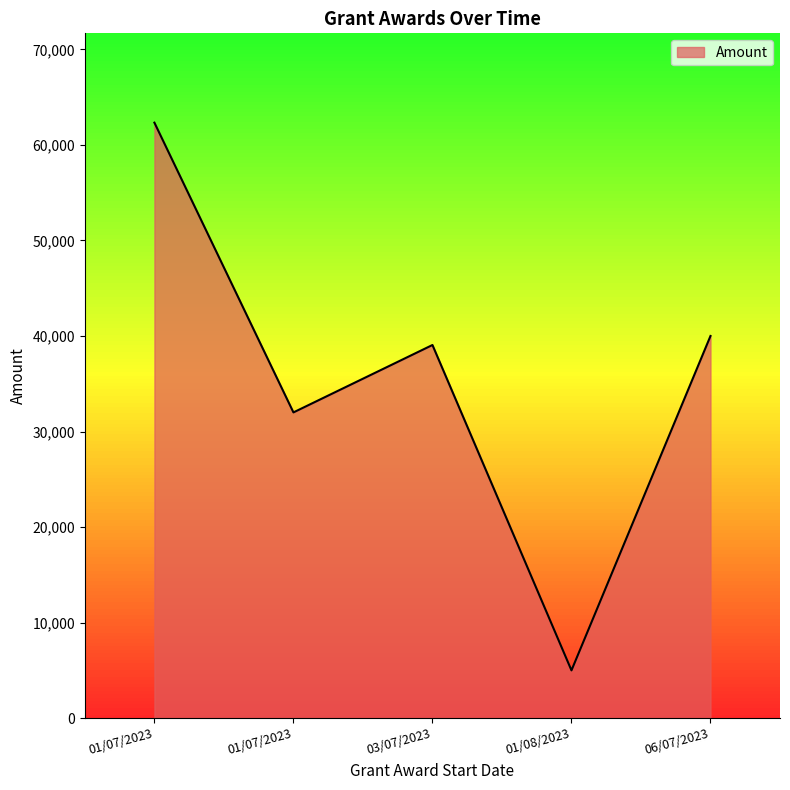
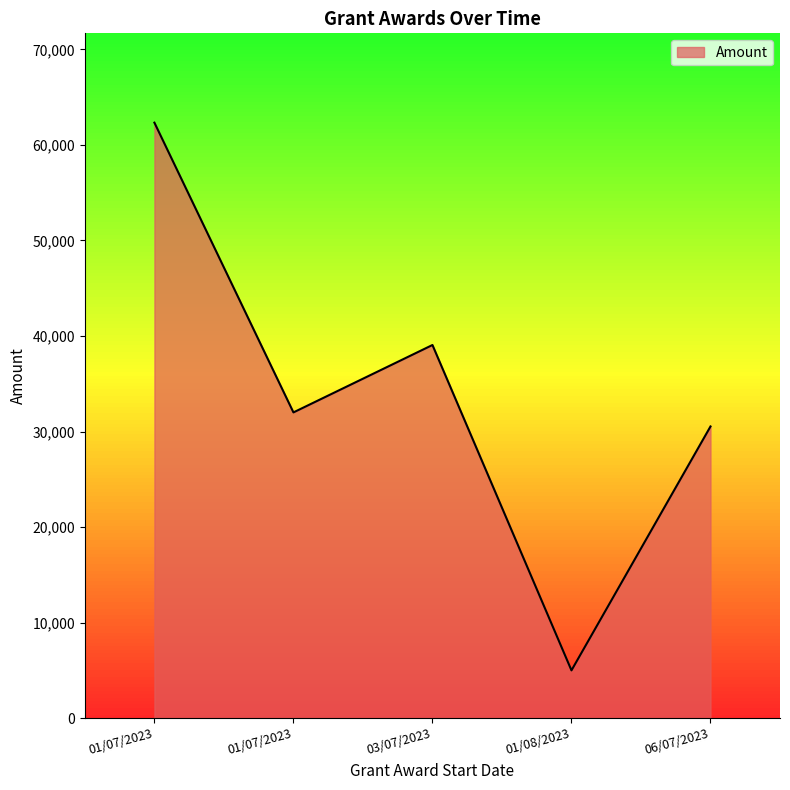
06/07/2023: 40,000 -> 31,000
